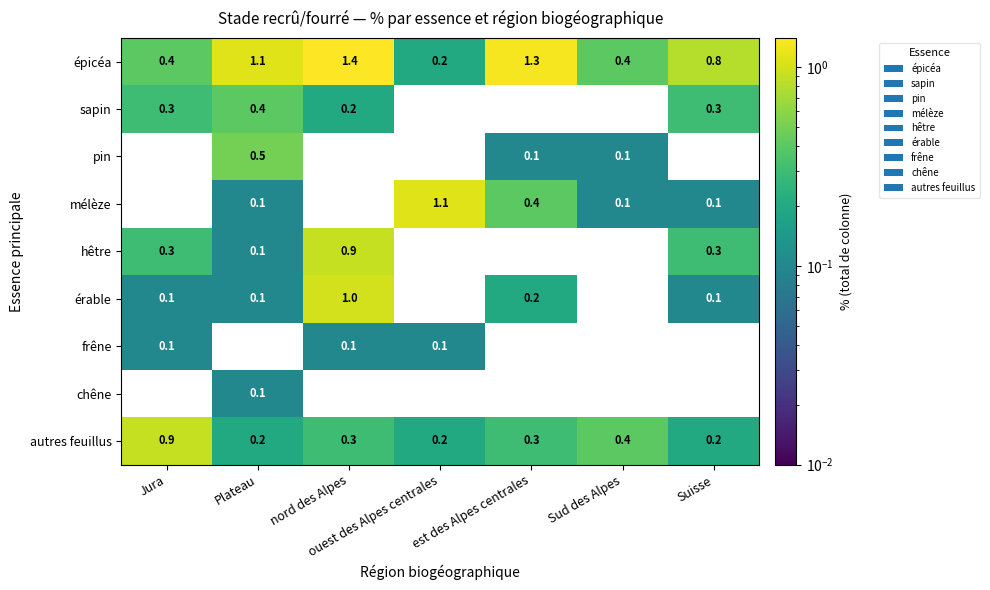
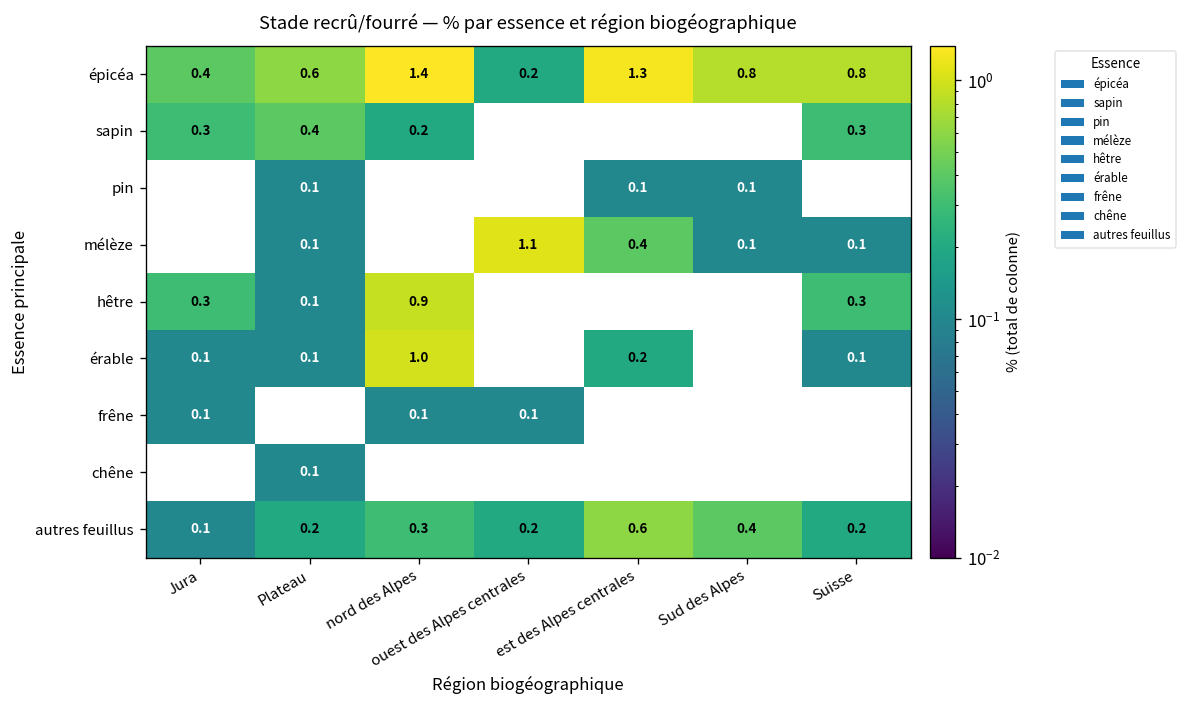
épicéa, Plateau: 1.1 -> 0.6
épicéa, Sud des Alpes: 0.4 -> 0.8
pin, Plateau: 0.5 -> 0.1
autres feuillus, Jura: 0.9 -> 0.1
autres feuillus, est des Alpes centrales: 0.3 -> 0.6
